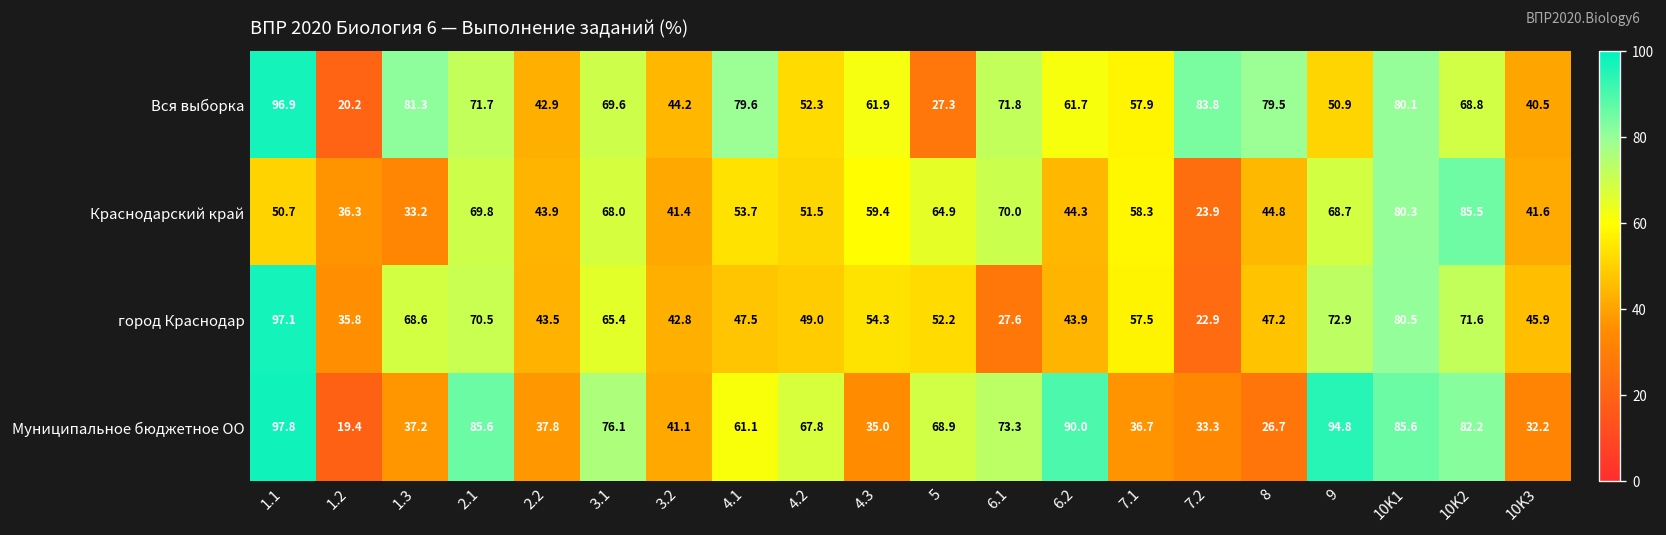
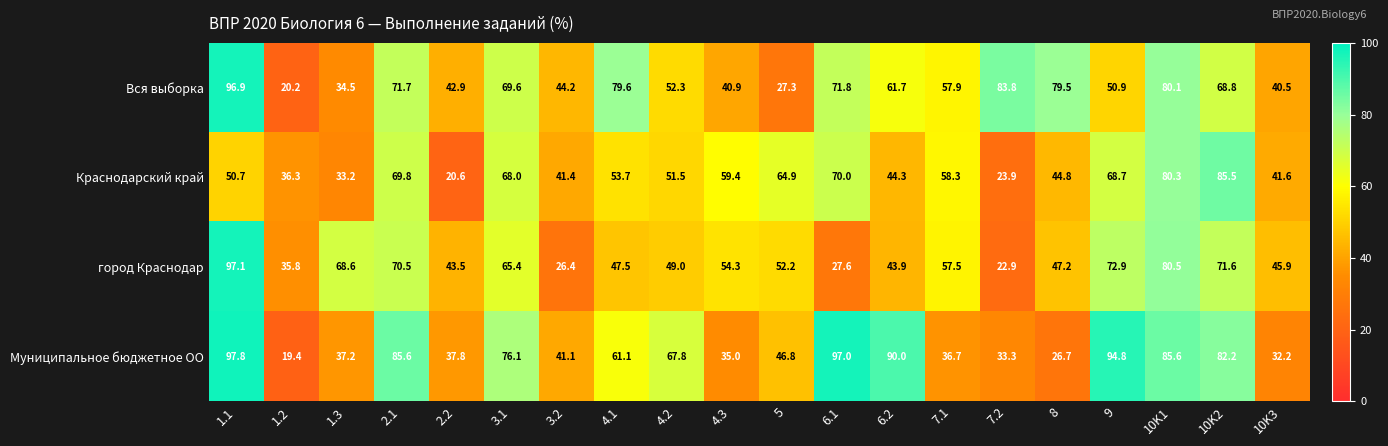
Вся выборка, 1.3: 81.3 -> 34.5
Вся выборка, 4.3: 61.9 -> 40.9
Краснодарский край, 2.2: 43.9 -> 20.6
город Краснодар, 3.2: 42.8 -> 26.4
Муниципальное бюджетное ОО, 5: 68.9 -> 46.8
Муниципальное бюджетное ОО, 6.1: 73.3 -> 97.0
